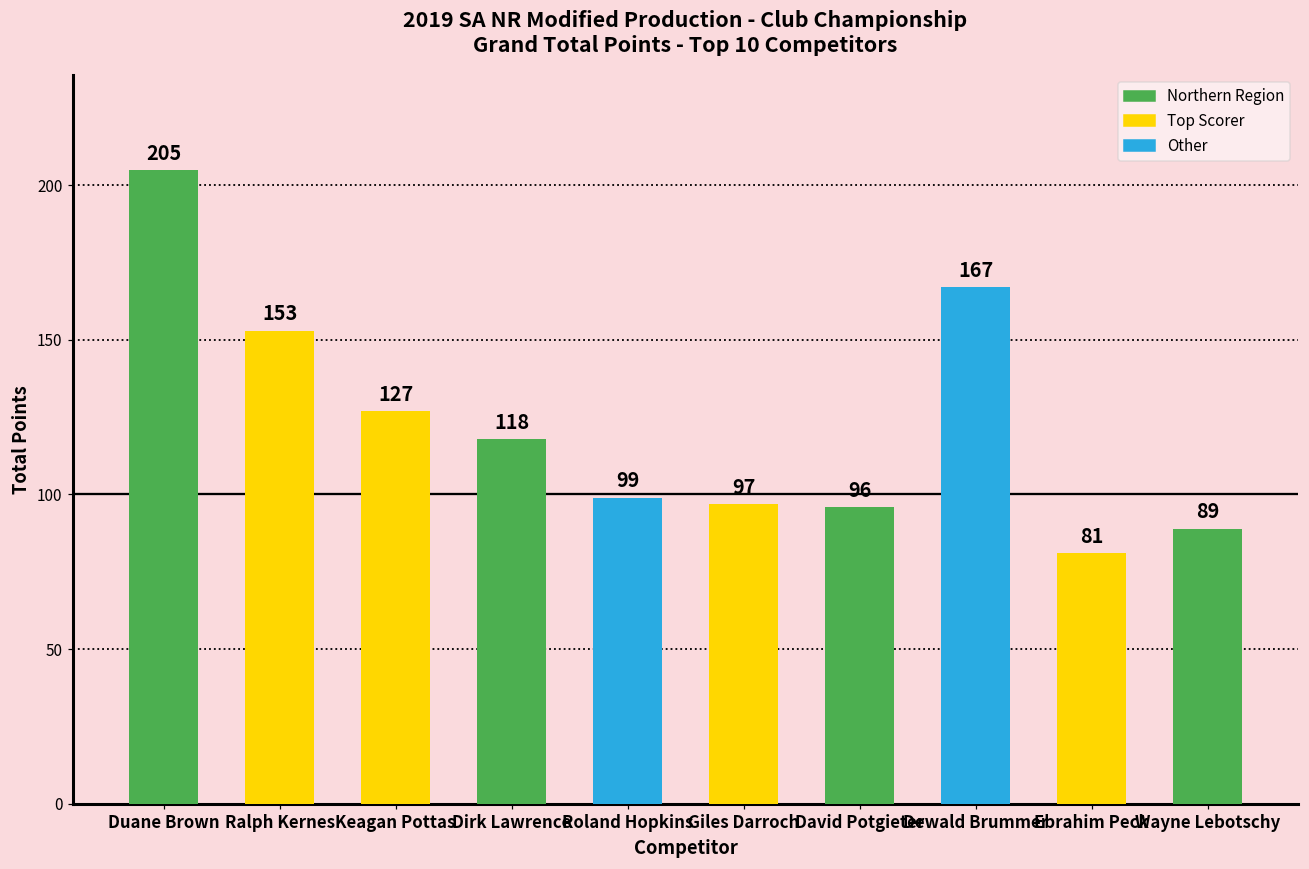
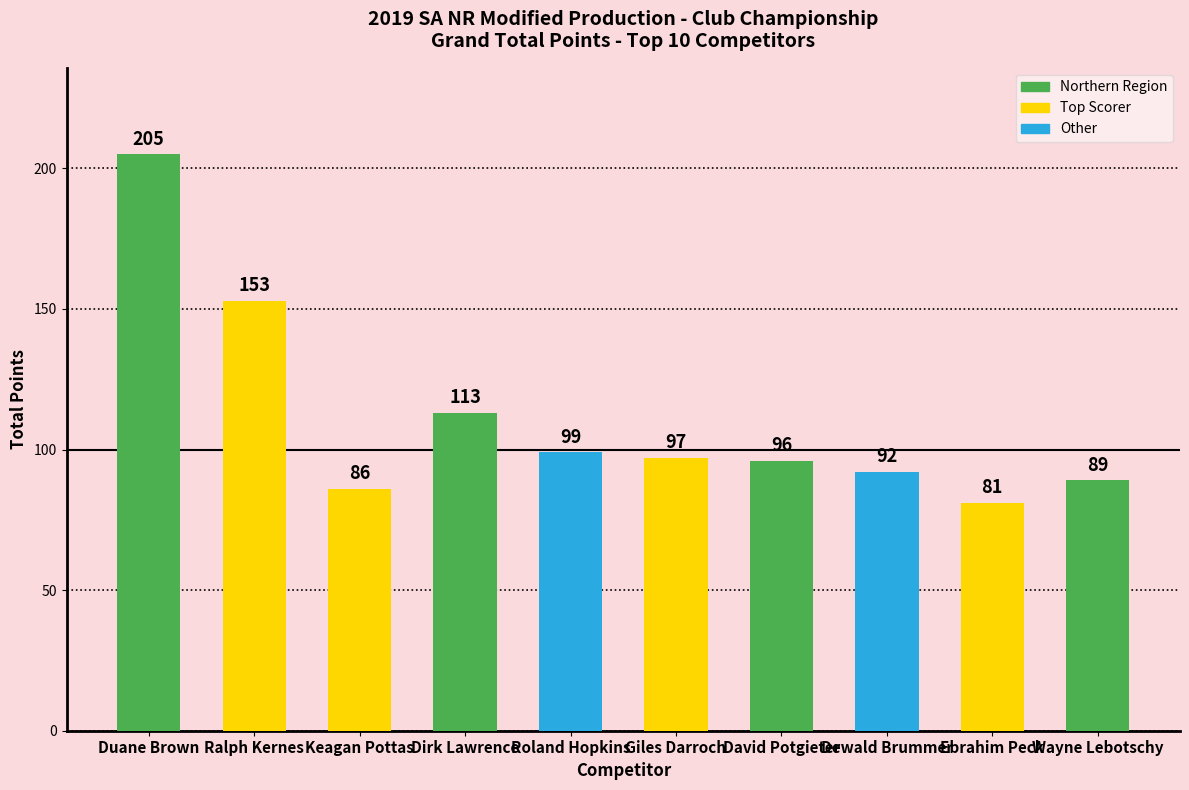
Keagan Pottas: 127 -> 86
Dirk Lawrence: 118 -> 113
Dewald Brummer: 167 -> 92
